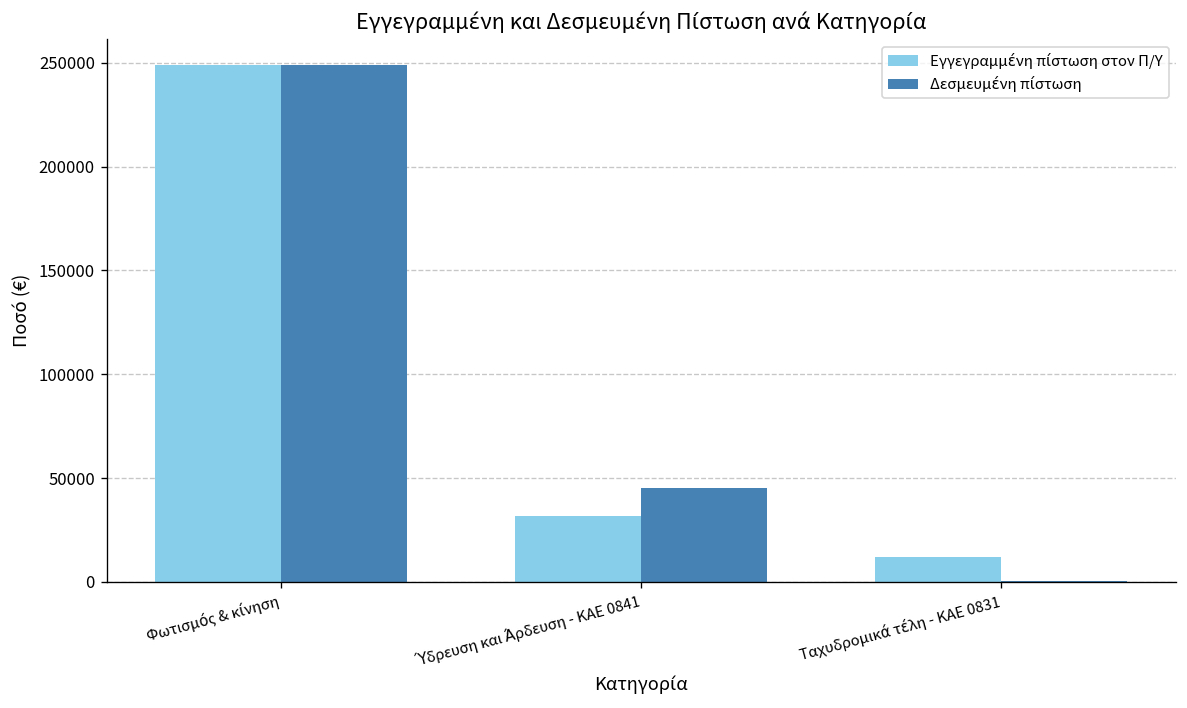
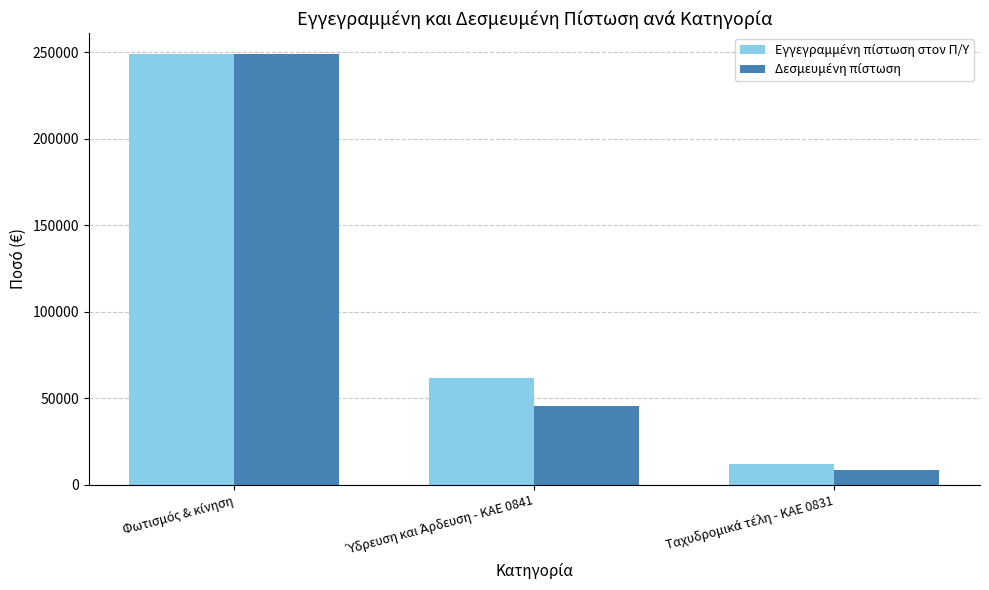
Εγγεγραμμένη πίστωση στον Π/Υ, Ύδρευση και Άρδευση - ΚΑΕ 0841: 32000 -> 62000
Δεσμευμένη πίστωση, Ταχυδρομικά τέλη - ΚΑΕ 0831: 1000 -> 9000
